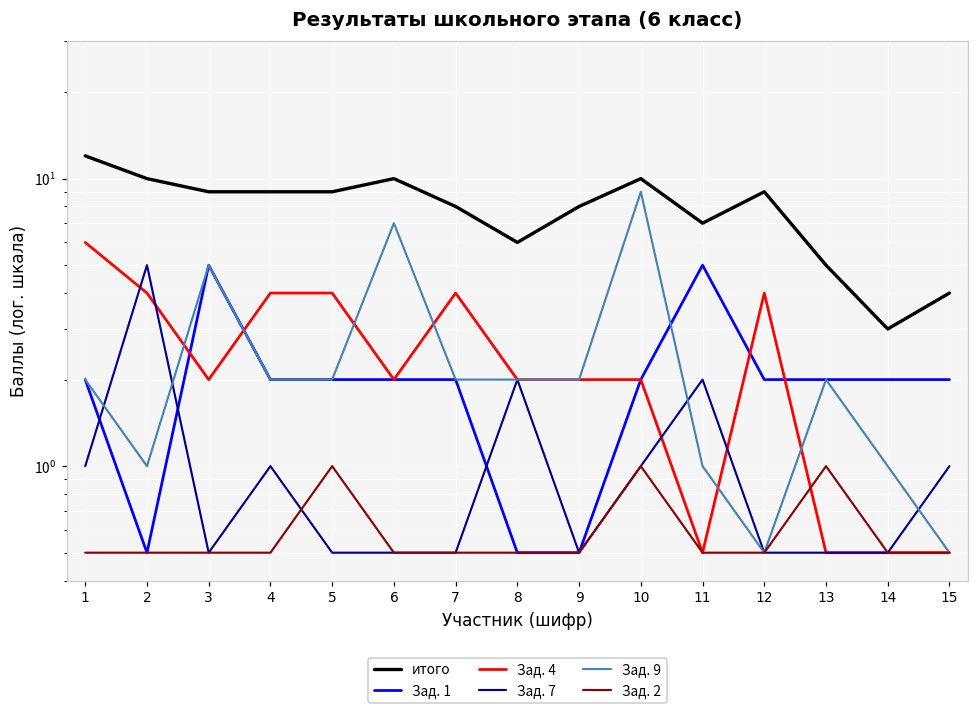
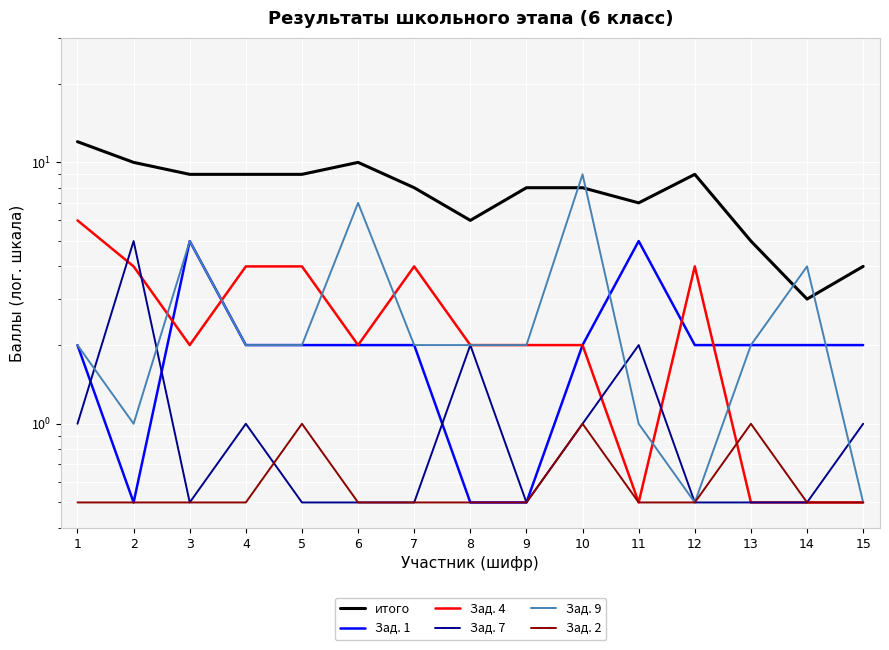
итого, 10: 10 -> 8
Зад. 9, 14: 1 -> 4
